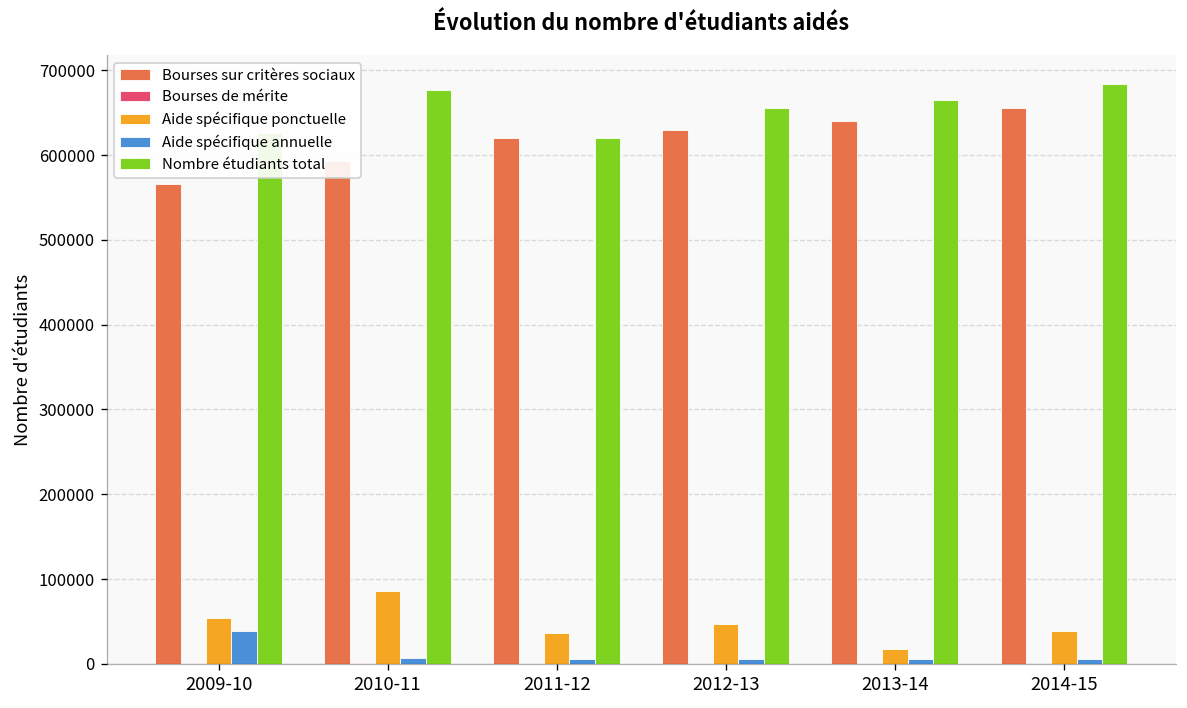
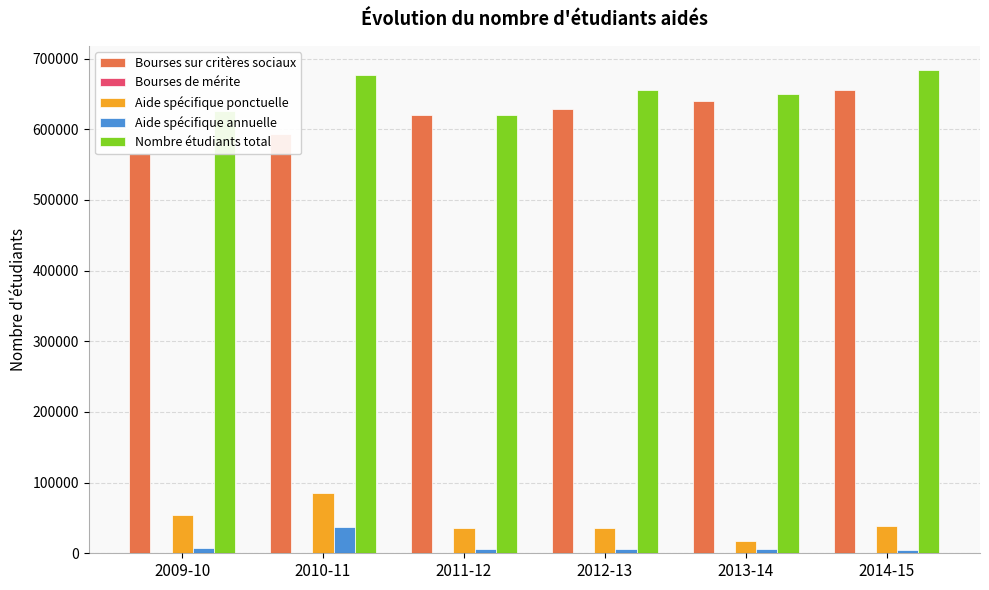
Aide spécifique annuelle, 2009-10: 40000 -> 10000
Aide spécifique annuelle, 2010-11: 10000 -> 40000
Aide spécifique ponctuelle, 2012-13: 50000 -> 40000
Nombre étudiants total, 2013-14: 660000 -> 650000
